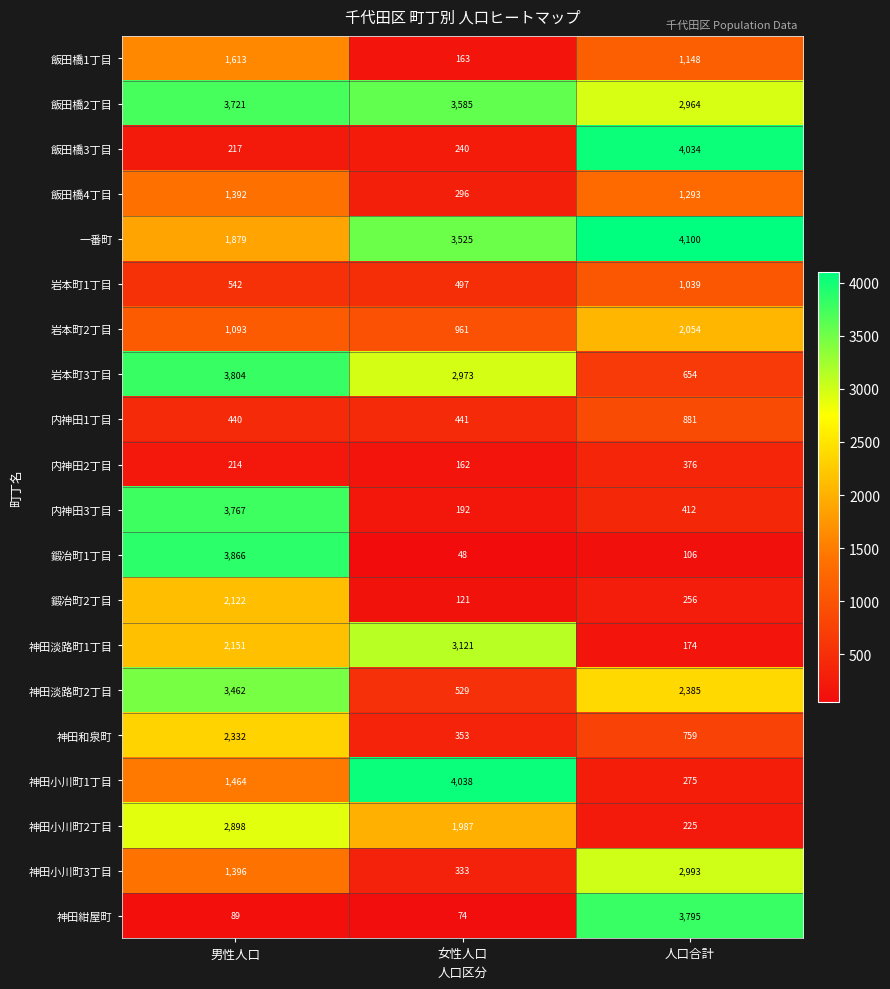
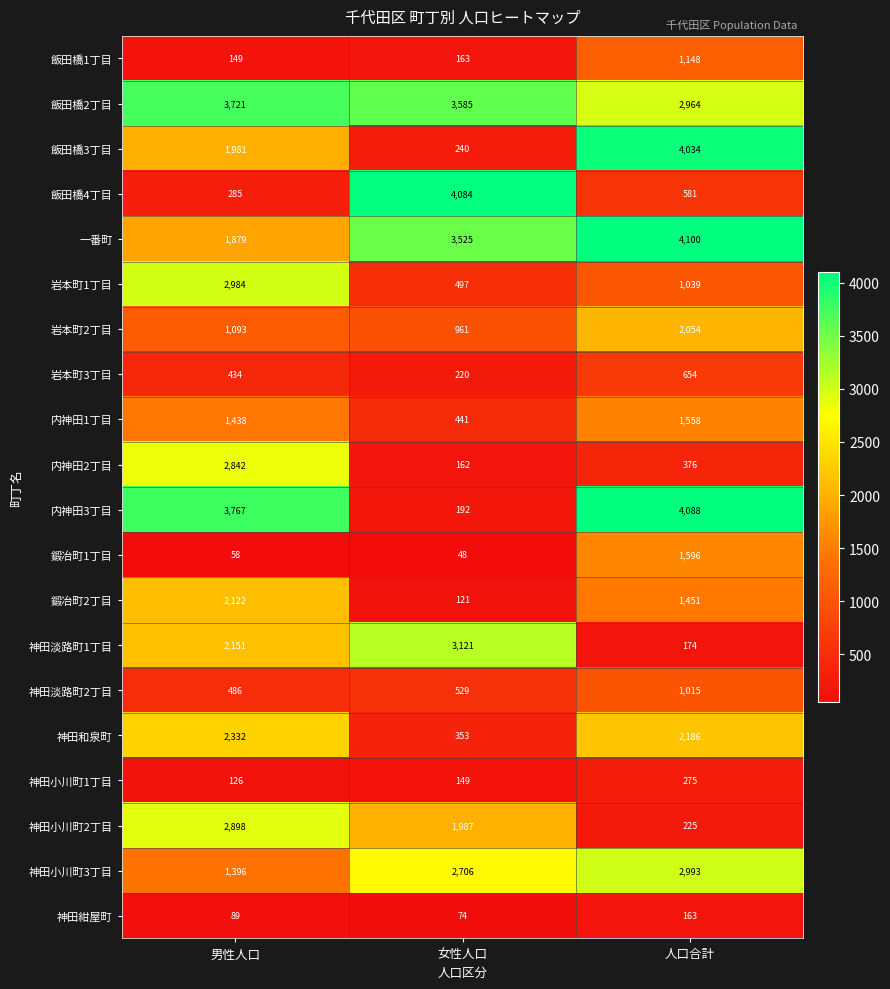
飯田橋1丁目, 男性人口: 1,613 -> 149
飯田橋3丁目, 男性人口: 217 -> 1,981
飯田橋4丁目, 男性人口: 1,392 -> 285
飯田橋4丁目, 女性人口: 296 -> 4,084
飯田橋4丁目, 人口合計: 1,293 -> 581
岩本町1丁目, 男性人口: 542 -> 2,984
岩本町3丁目, 男性人口: 3,804 -> 434
岩本町3丁目, 女性人口: 2,973 -> 220
内神田1丁目, 男性人口: 440 -> 1,438
内神田1丁目, 人口合計: 881 -> 1,558
内神田2丁目, 男性人口: 214 -> 2,842
内神田3丁目, 人口合計: 412 -> 4,088
鍛冶町1丁目, 男性人口: 3,866 -> 58
鍛冶町1丁目, 人口合計: 106 -> 1,596
鍛冶町2丁目, 人口合計: 256 -> 1,451
神田淡路町2丁目, 男性人口: 3,462 -> 486
神田淡路町2丁目, 人口合計: 2,385 -> 1,015
神田和泉町, 人口合計: 759 -> 2,186
神田小川町1丁目, 男性人口: 1,464 -> 126
神田小川町1丁目, 女性人口: 4,038 -> 149
神田小川町3丁目, 女性人口: 333 -> 2,706
神田紺屋町, 人口合計: 3,795 -> 163
